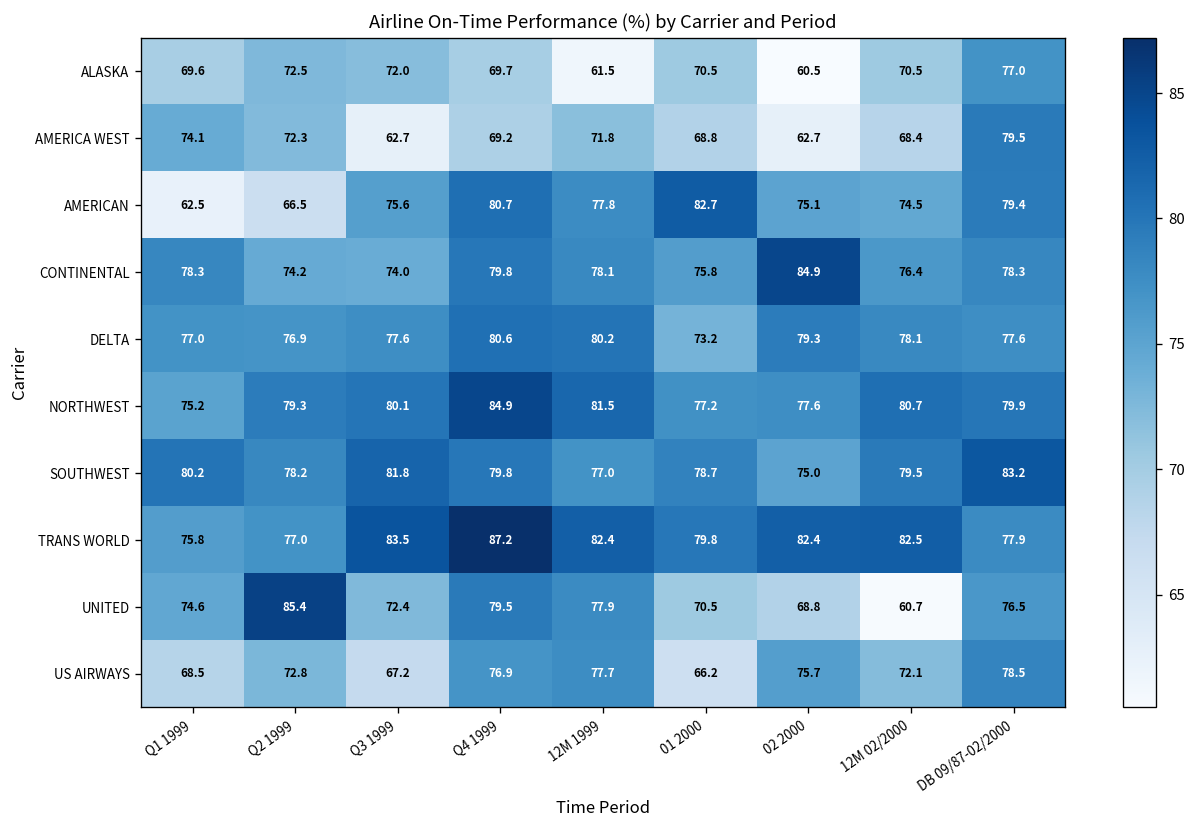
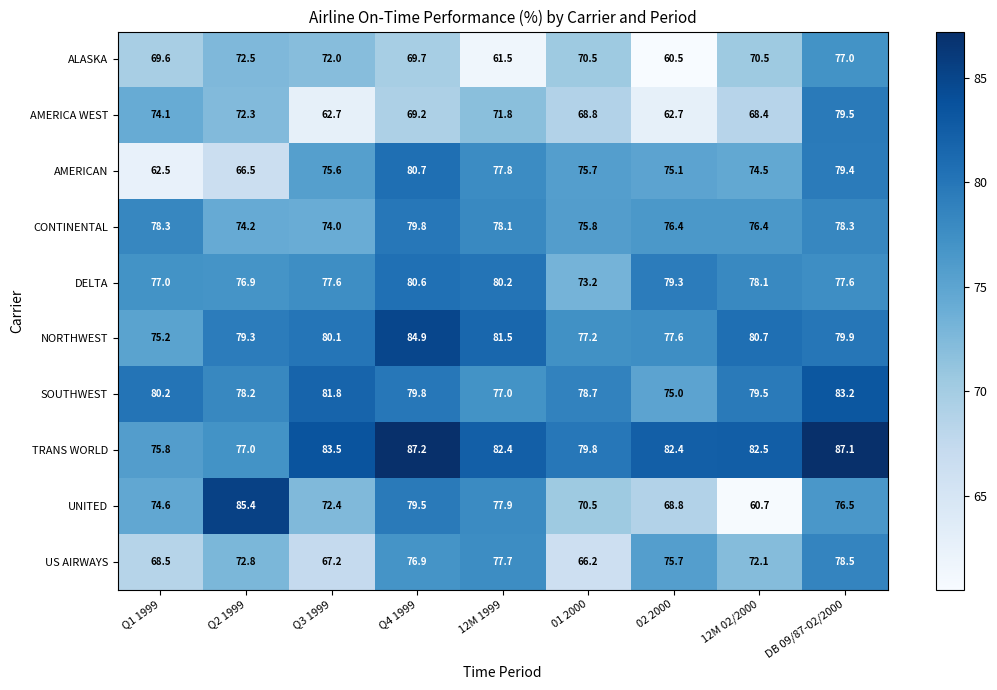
AMERICAN, 01 2000: 82.7 -> 75.7
CONTINENTAL, 02 2000: 84.9 -> 76.4
TRANS WORLD, DB 09/87-02/2000: 77.9 -> 87.1
